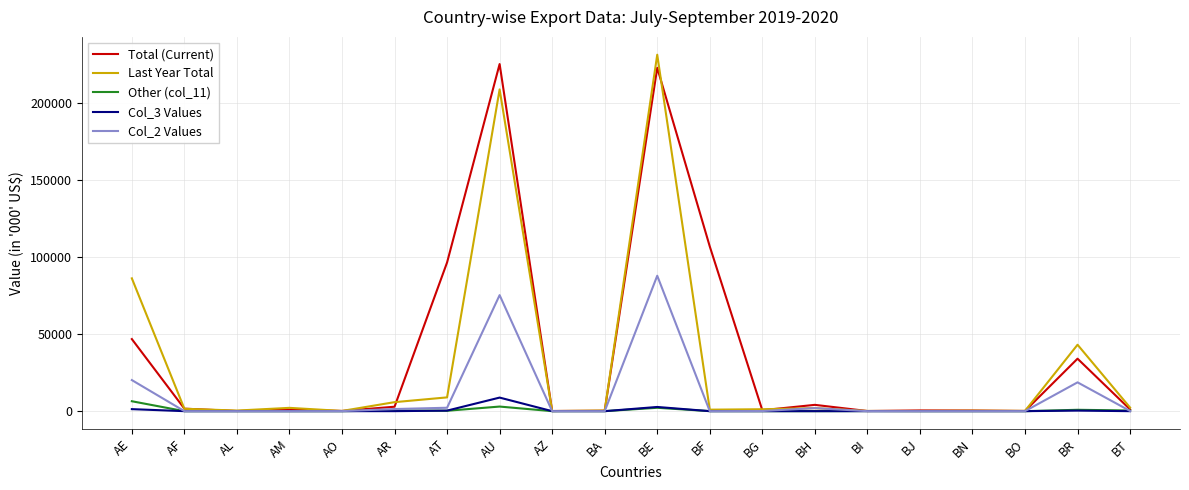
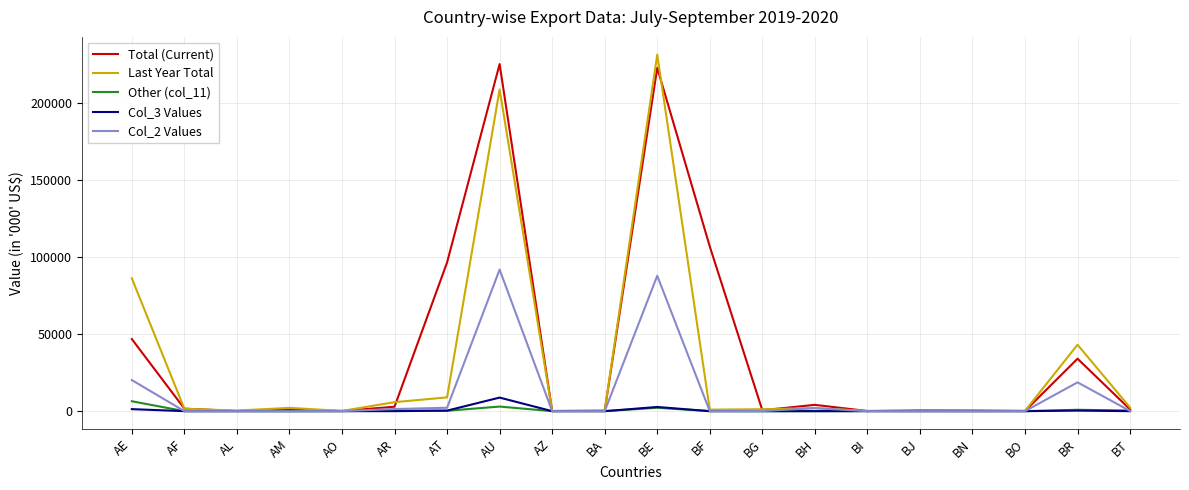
Col_2 Values, AU: 75000 -> 92000
